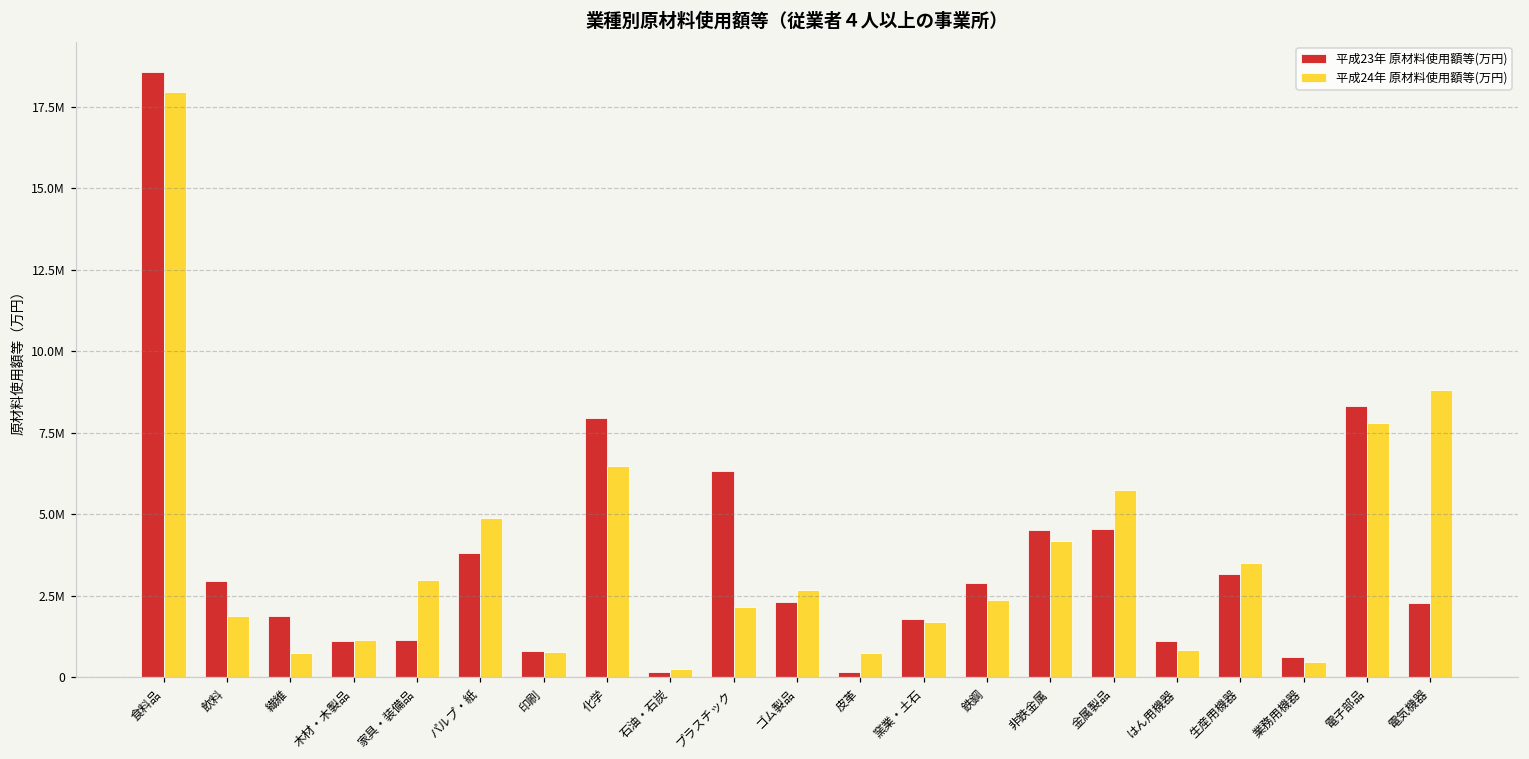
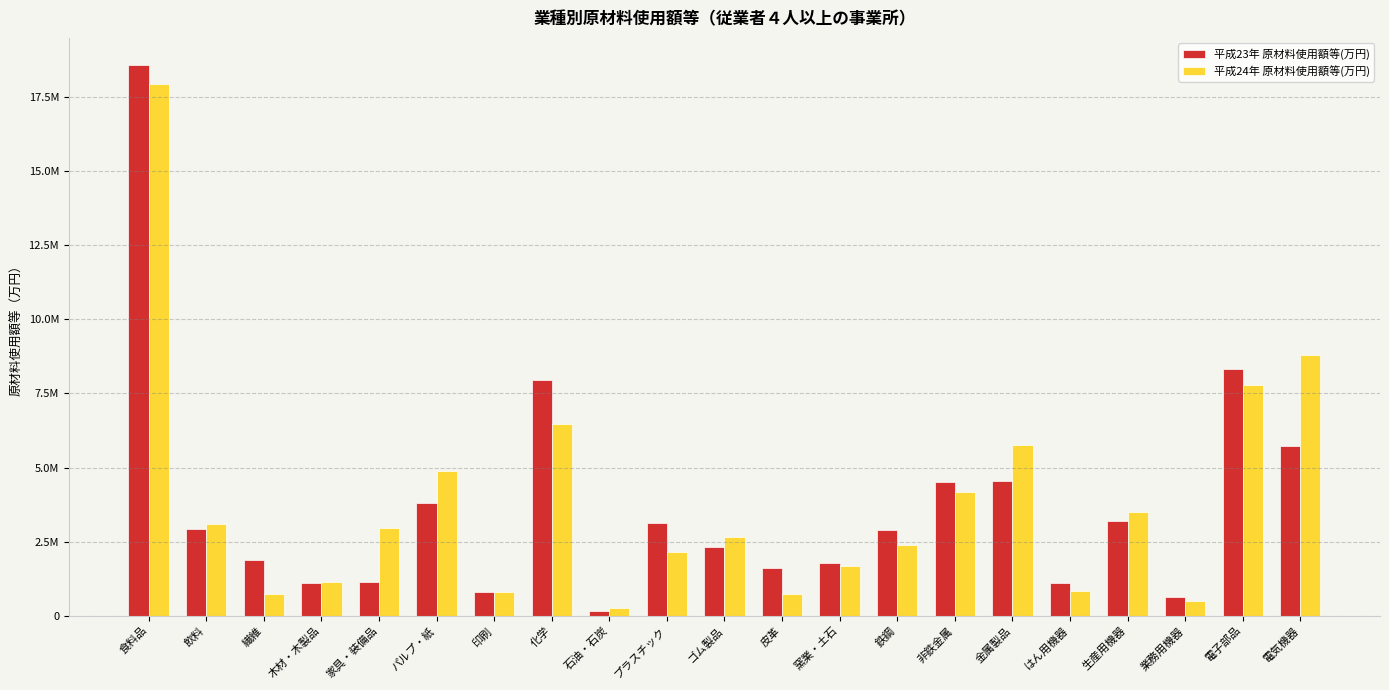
平成24年 原材料使用額等(万円), 飲料: 1900000 -> 3100000
平成23年 原材料使用額等(万円), プラスチック: 6300000 -> 3100000
平成23年 原材料使用額等(万円), 皮革: 200000 -> 1600000
平成23年 原材料使用額等(万円), 電気機器: 2300000 -> 5700000
